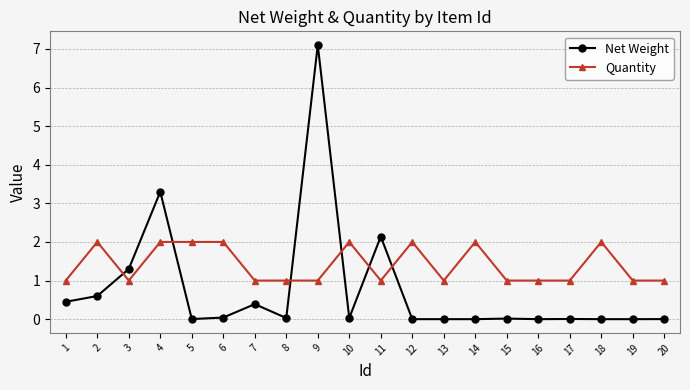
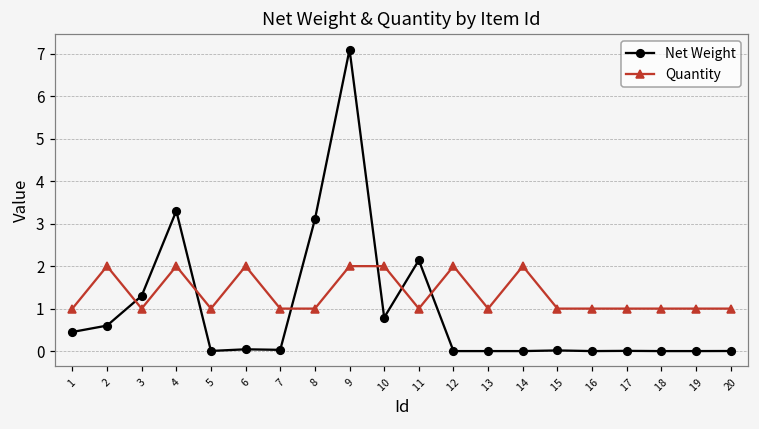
Quantity, 5: 2 -> 1
Net Weight, 7: 0.4 -> 0.0
Net Weight, 8: 0.0 -> 3.1
Quantity, 9: 1 -> 2
Net Weight, 10: 0.0 -> 0.8
Quantity, 18: 2 -> 1
